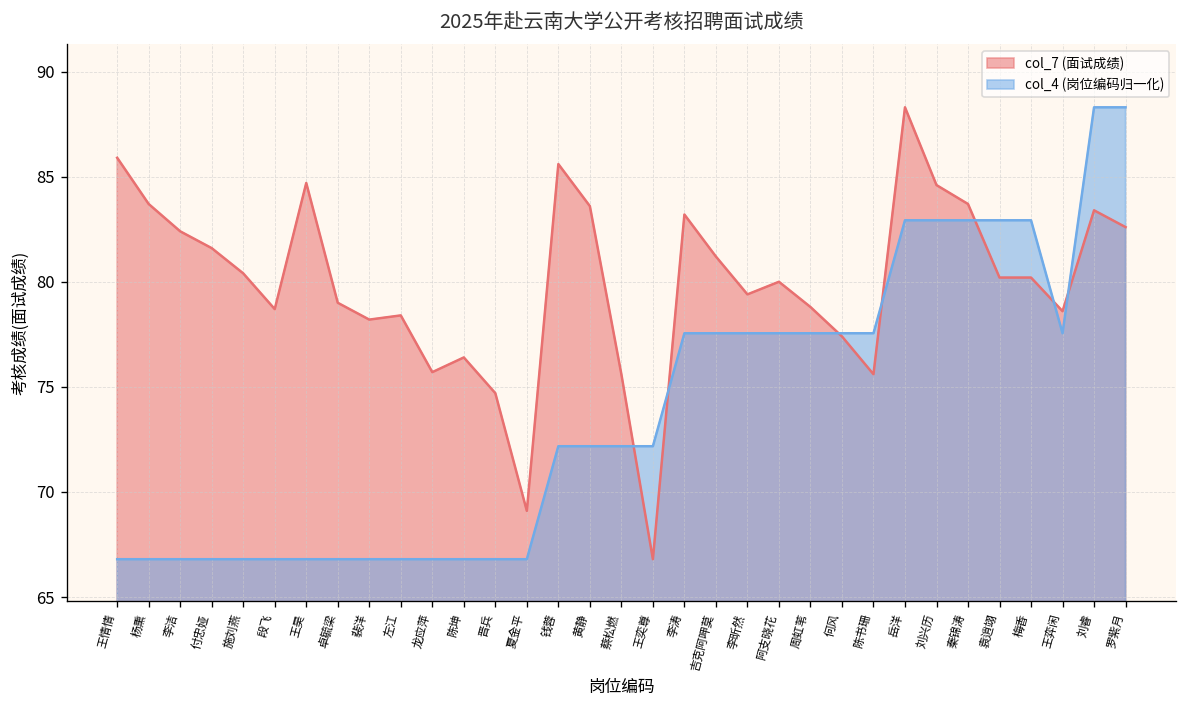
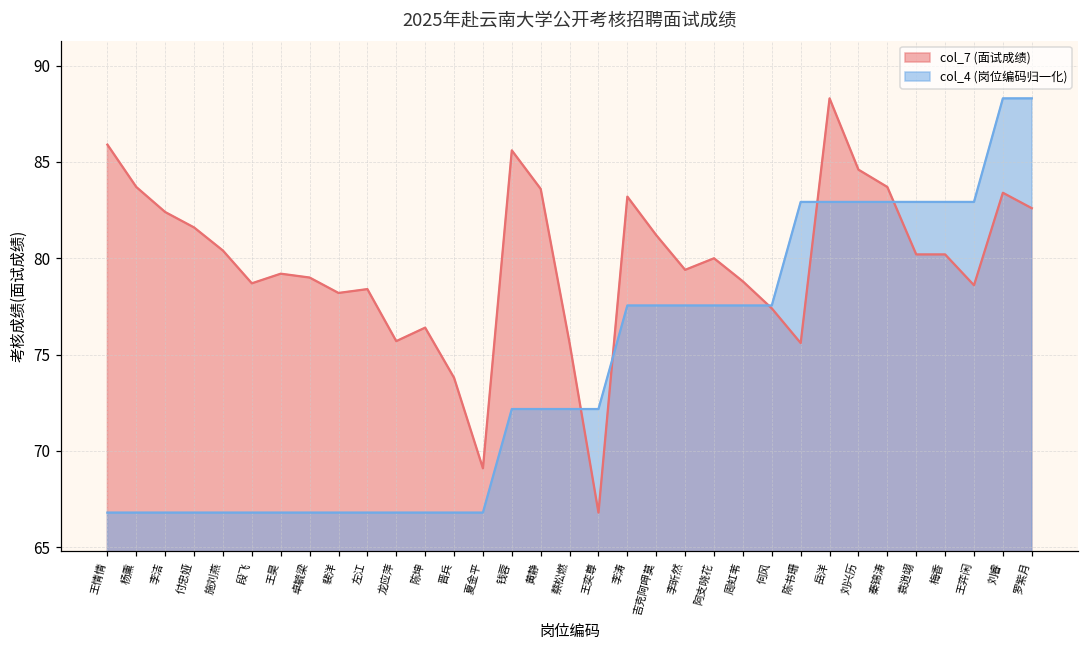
col_7 (面试成绩), 王昊: 84.7 -> 79.2
col_7 (面试成绩), 晋兵: 74.7 -> 73.8
col_4 (岗位编码归一化), 陈书珊: 77.6 -> 82.9
col_4 (岗位编码归一化), 王弈闲: 77.6 -> 82.9
